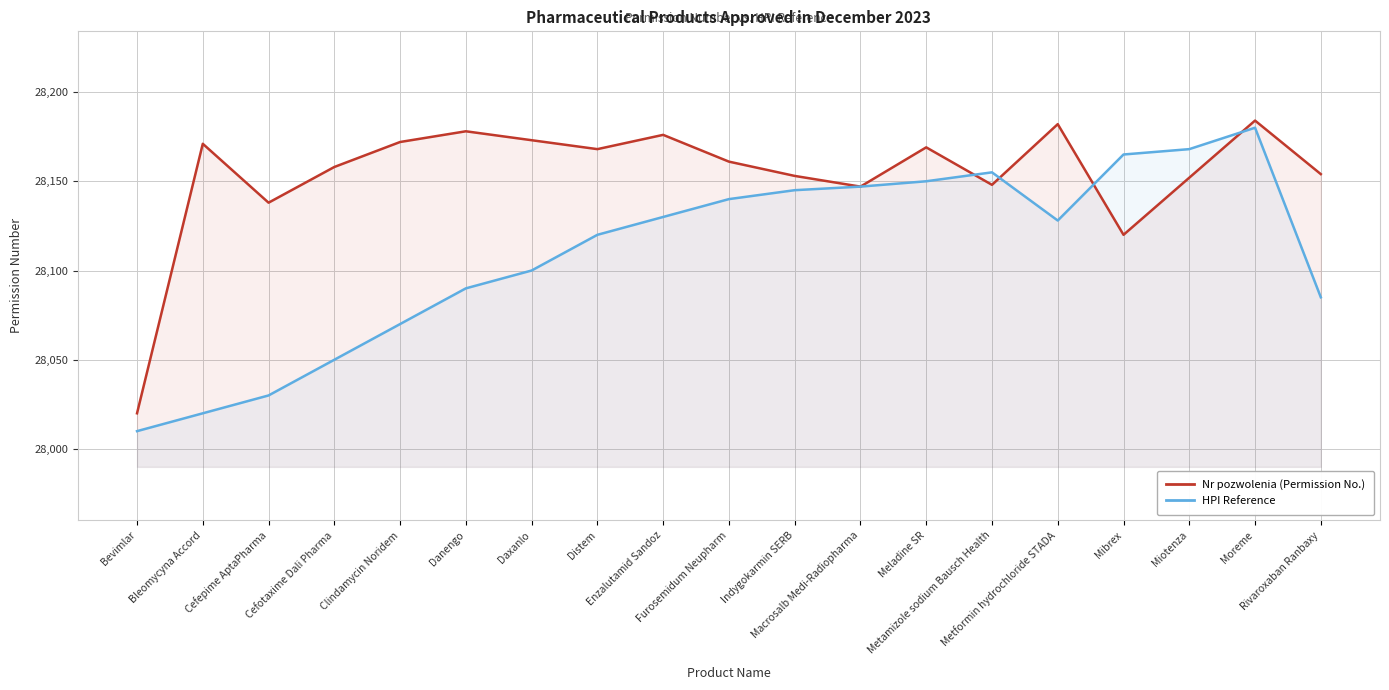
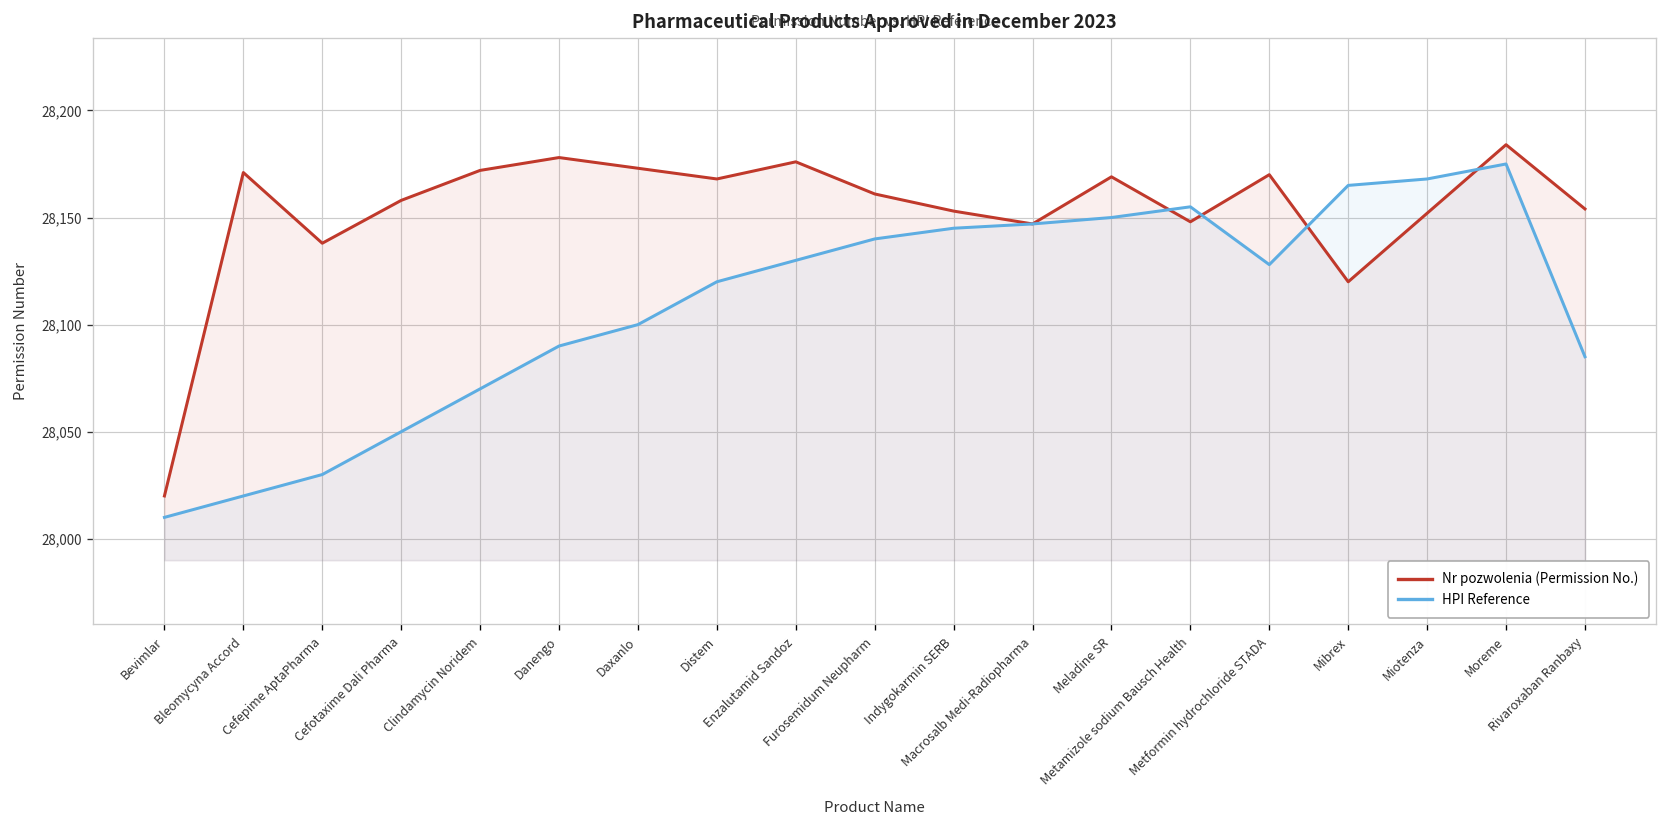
Nr pozwolenia (Permission No.), Metformin hydrochloride STADA: 28,182 -> 28,170
HPI Reference, Moreme: 28,180 -> 28,175
